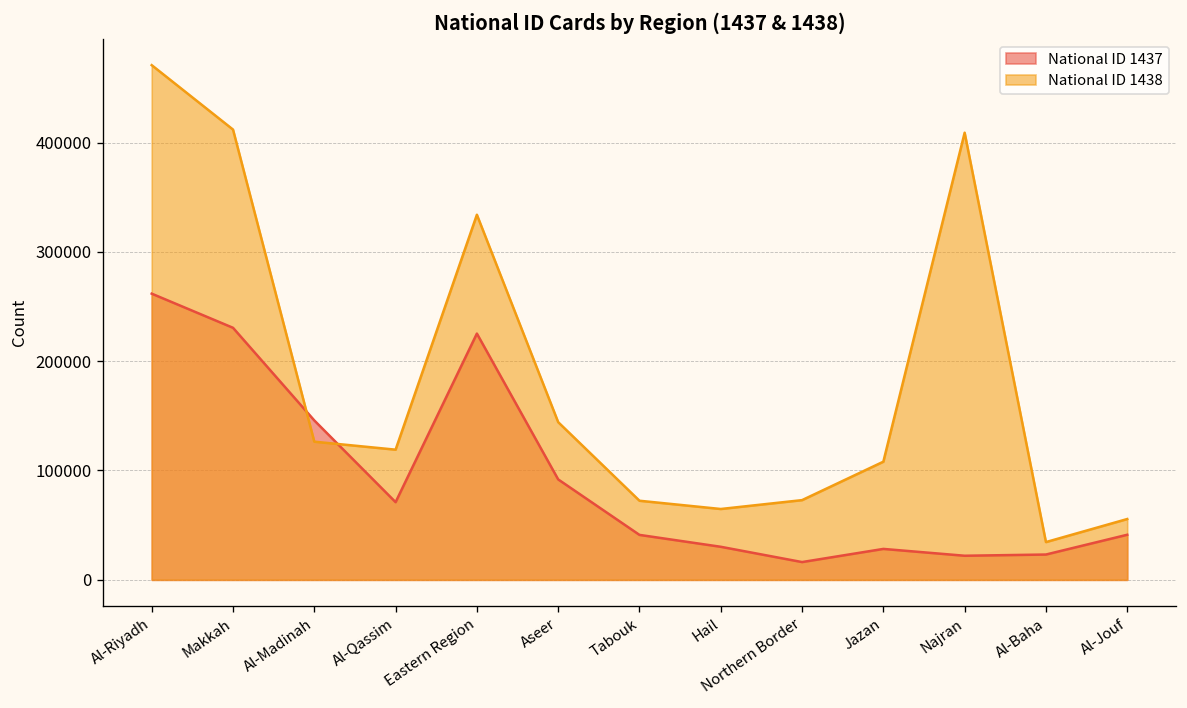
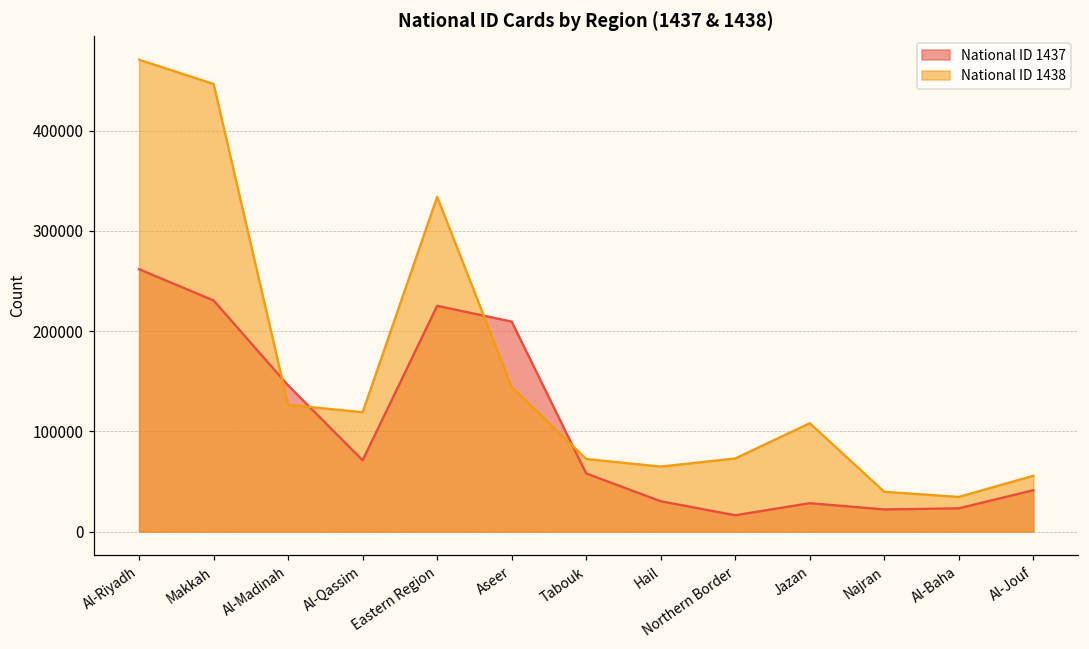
National ID 1438, Makkah: 410000 -> 450000
National ID 1437, Aseer: 90000 -> 210000
National ID 1437, Tabouk: 40000 -> 60000
National ID 1438, Najran: 410000 -> 40000
